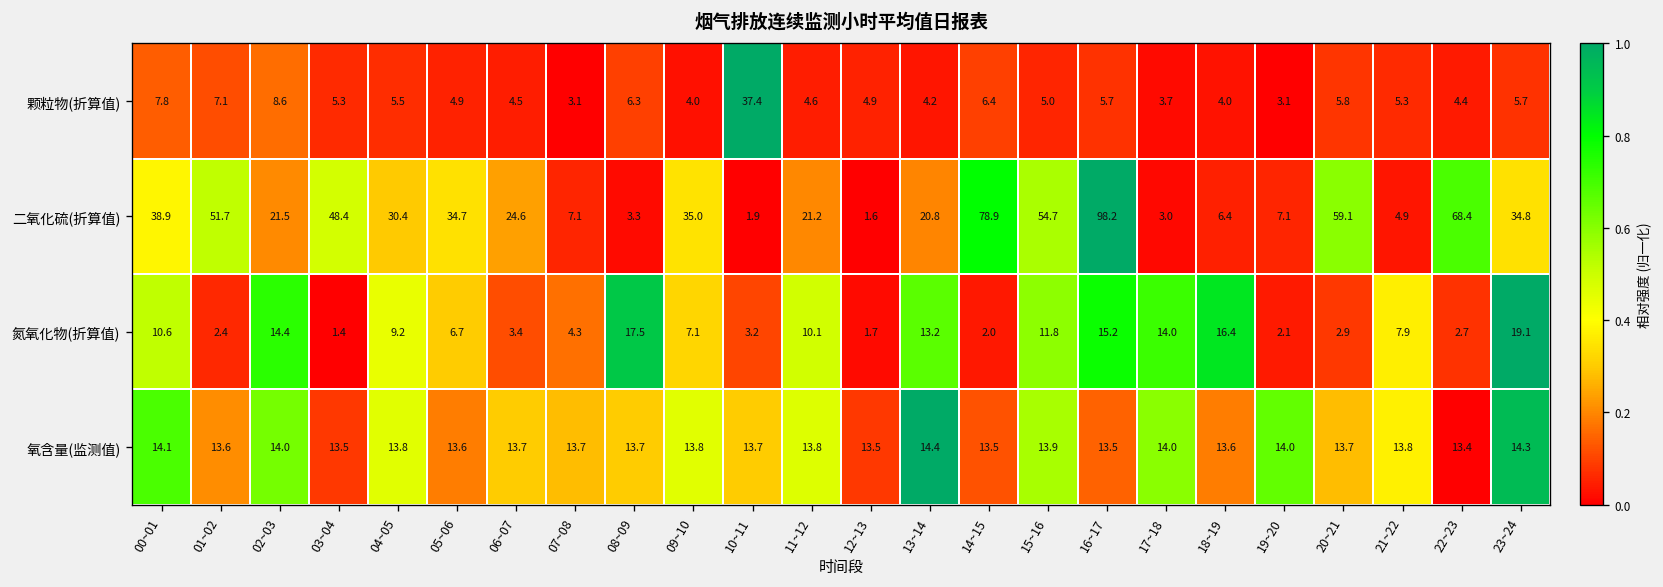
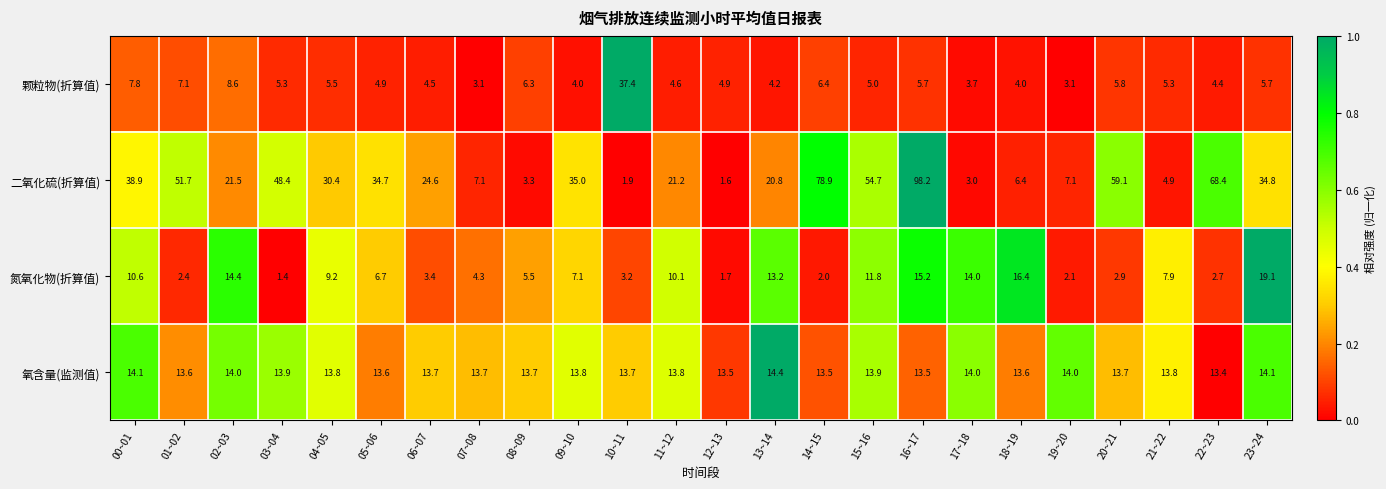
氮氧化物(折算值), 08~09: 17.5 -> 5.5
氧含量(监测值), 03~04: 13.5 -> 13.9
氧含量(监测值), 23~24: 14.3 -> 14.1
